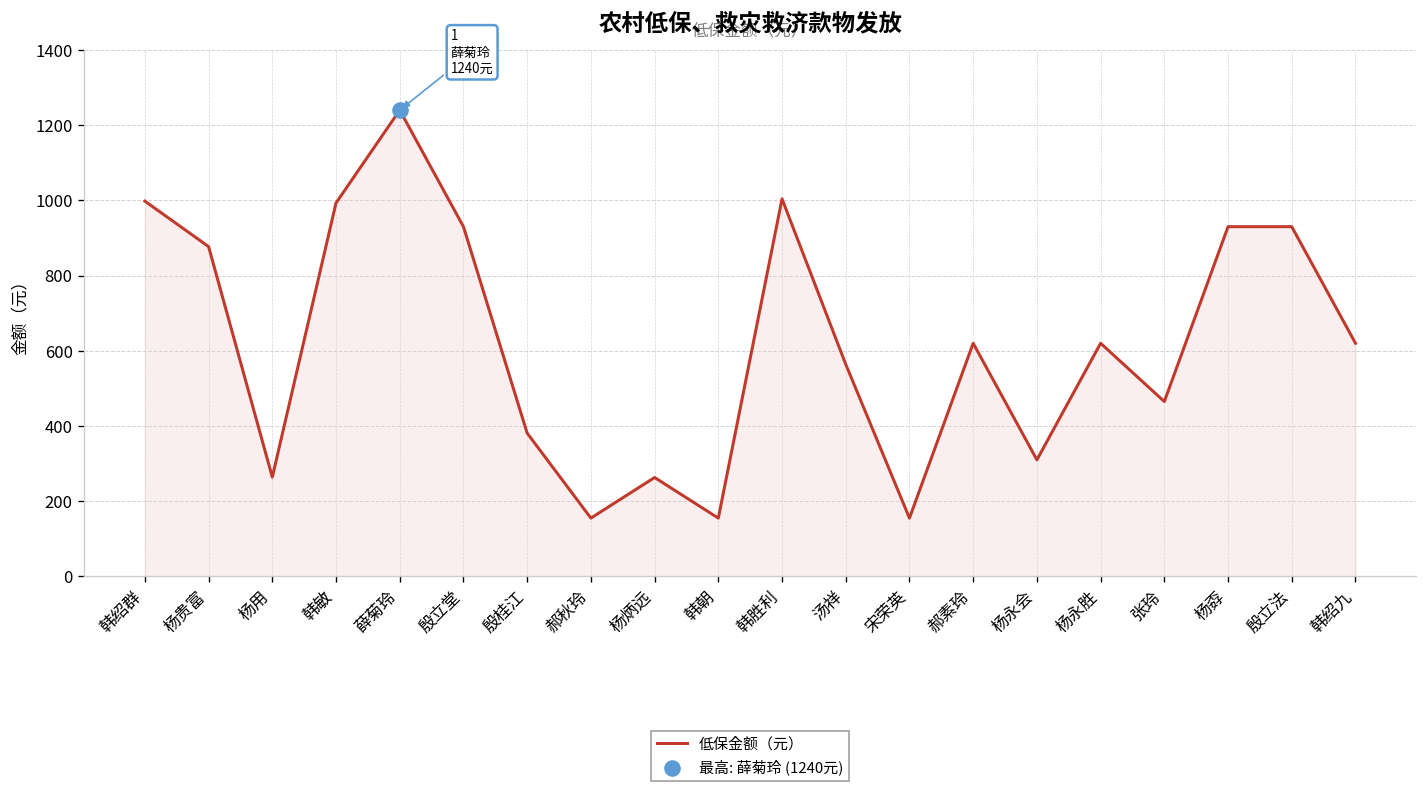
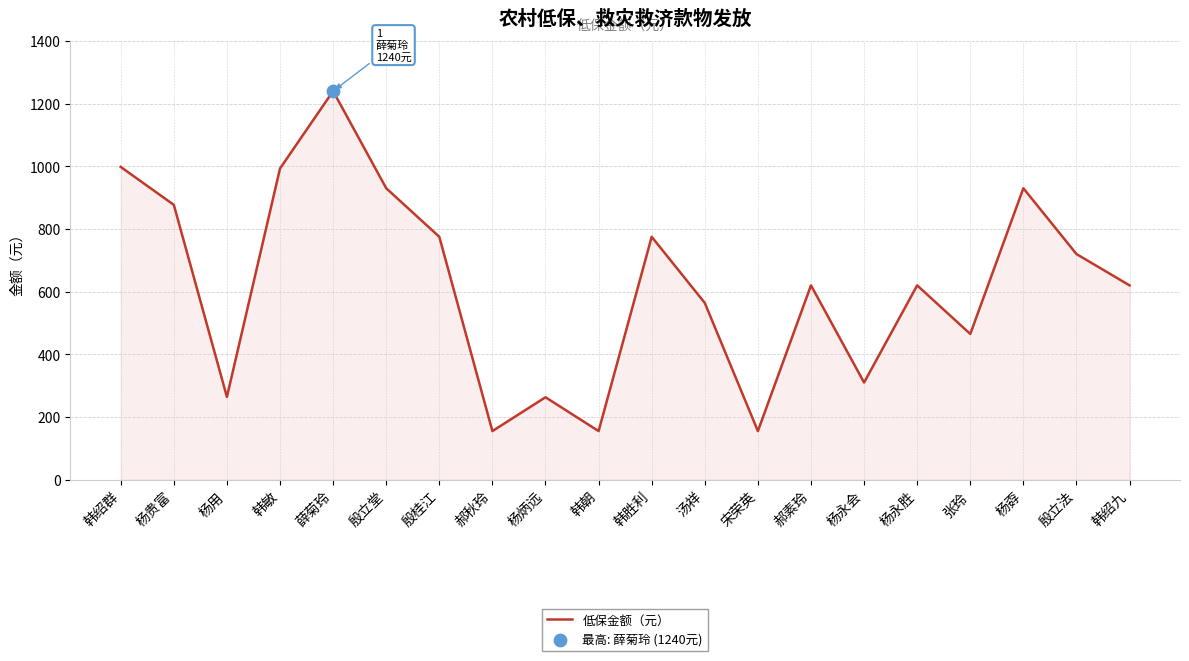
低保金额（元）, 殷桂江: 380 -> 780
低保金额（元）, 韩胜利: 1000 -> 780
低保金额（元）, 殷立法: 930 -> 720
